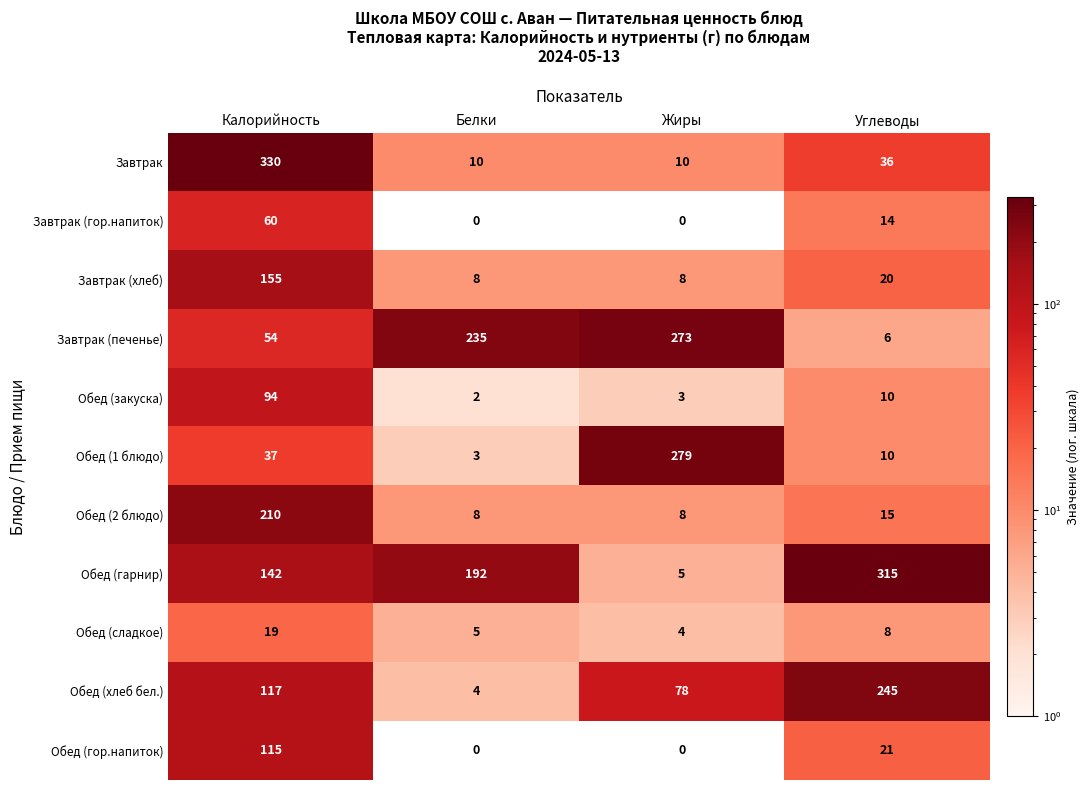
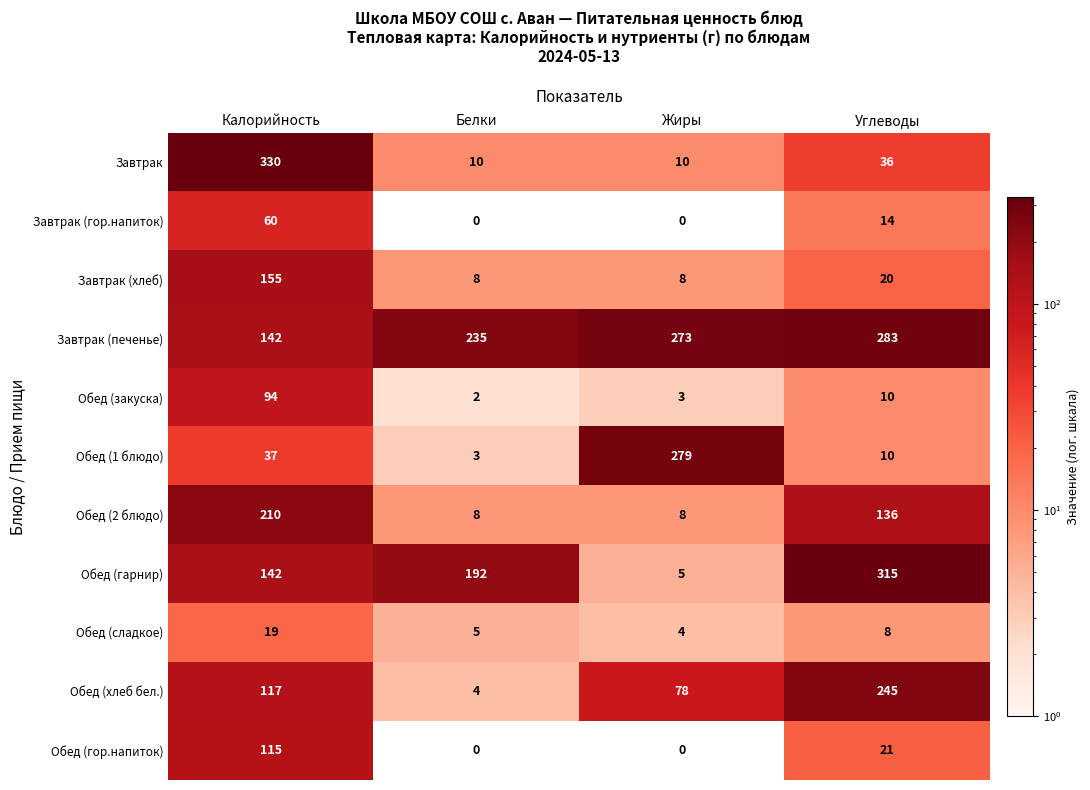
Завтрак (печенье), Калорийность: 54 -> 142
Завтрак (печенье), Углеводы: 6 -> 283
Обед (2 блюдо), Углеводы: 15 -> 136
